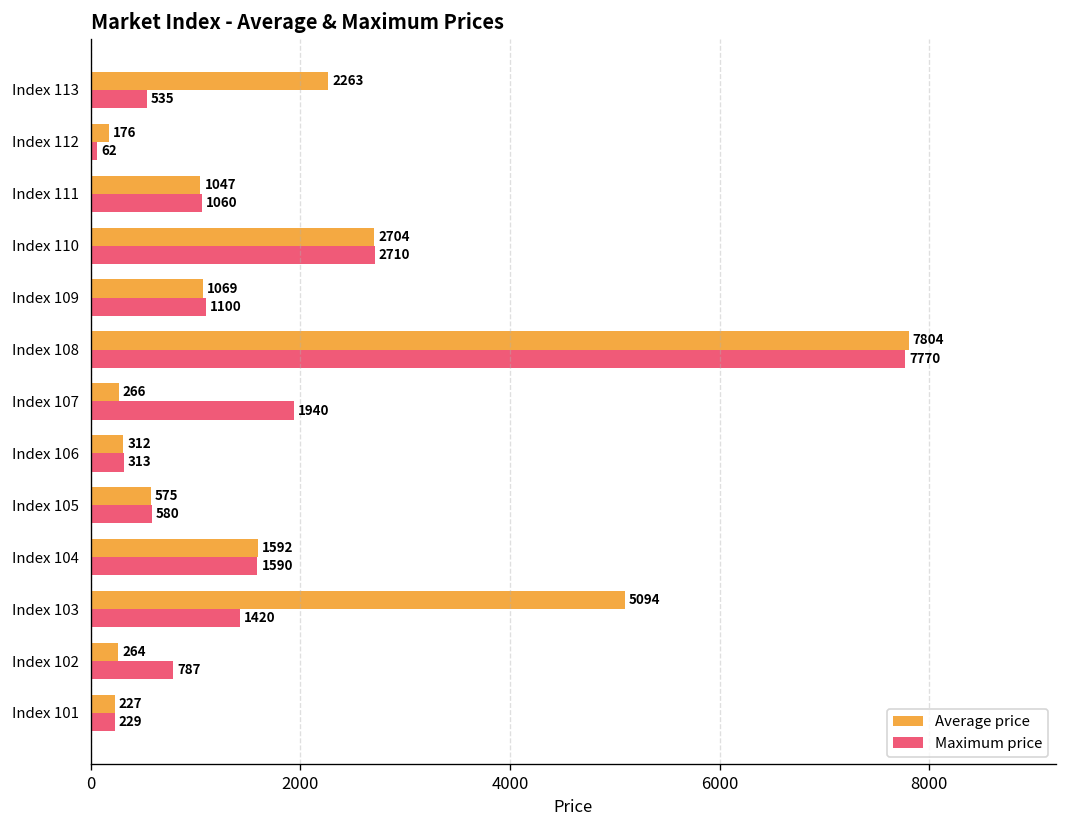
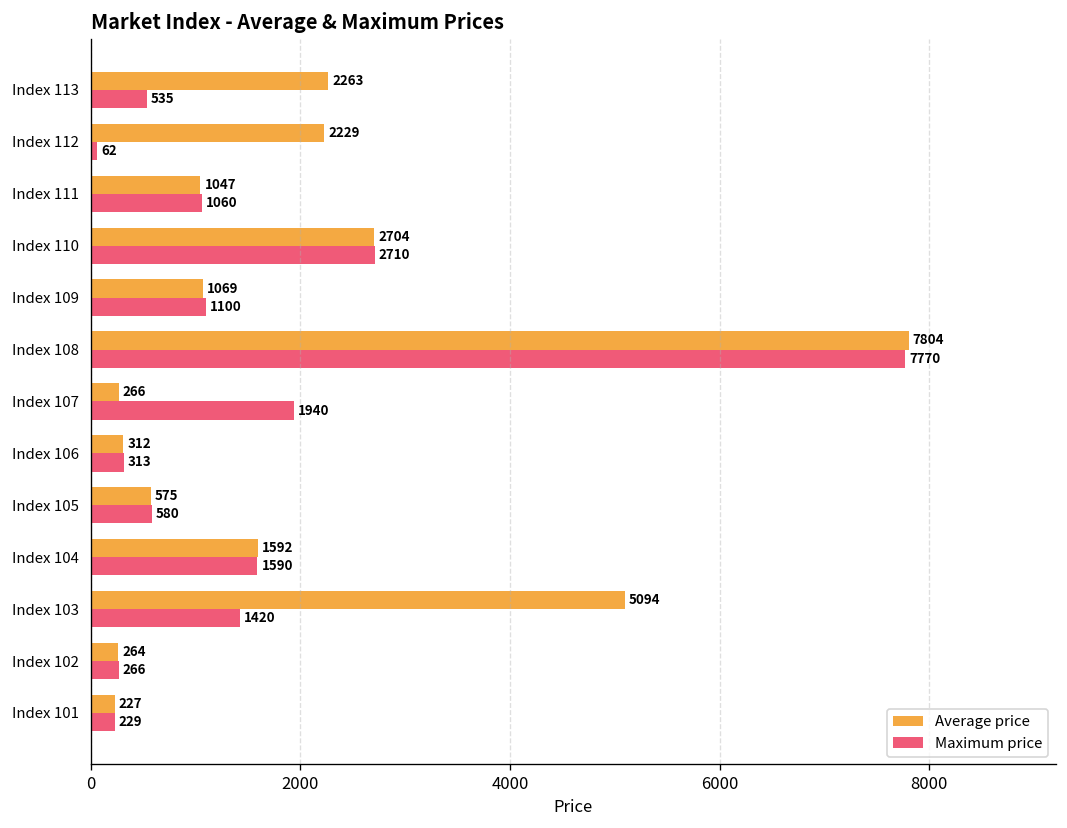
Average price, Index 112: 176 -> 2229
Maximum price, Index 102: 787 -> 266
